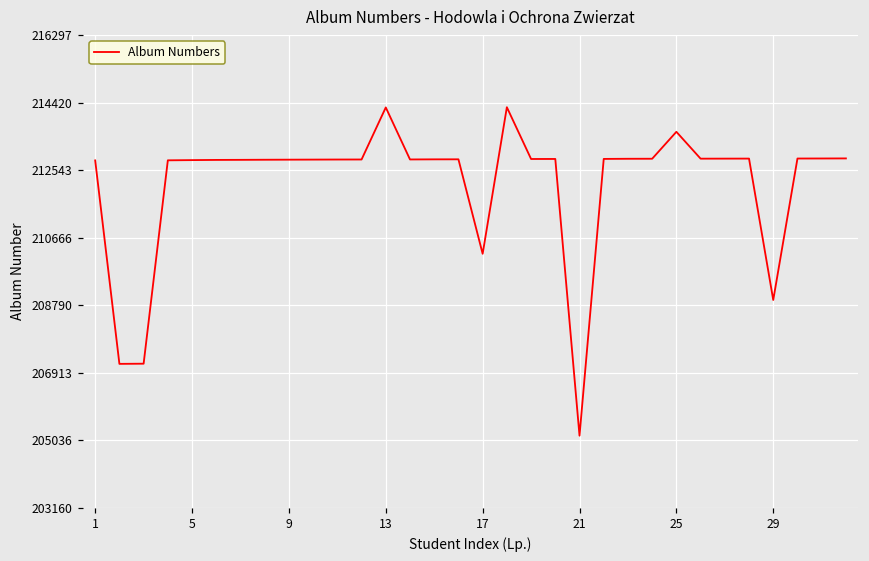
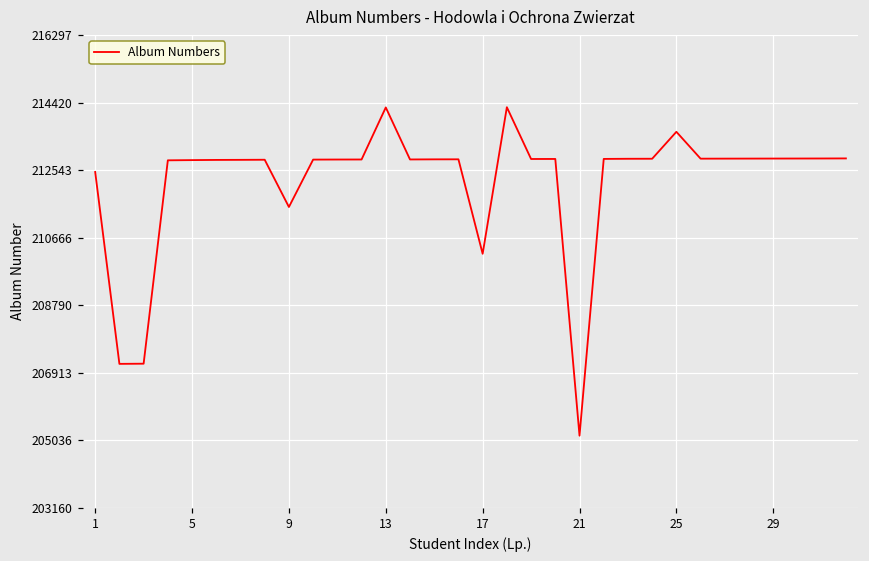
1: 212800 -> 212500
9: 212800 -> 211500
29: 208900 -> 212900
